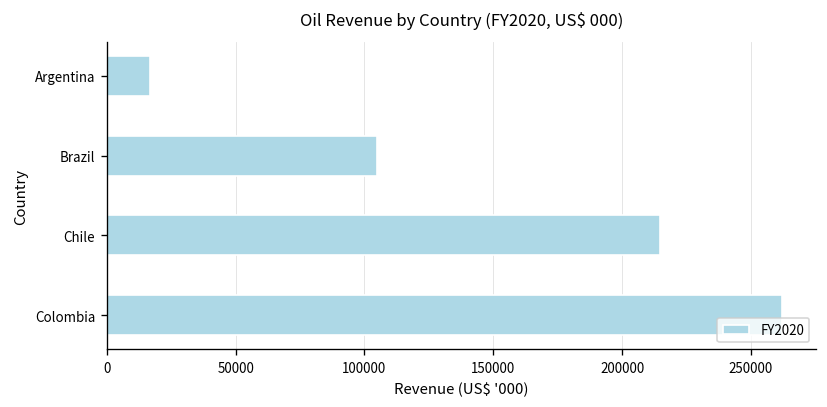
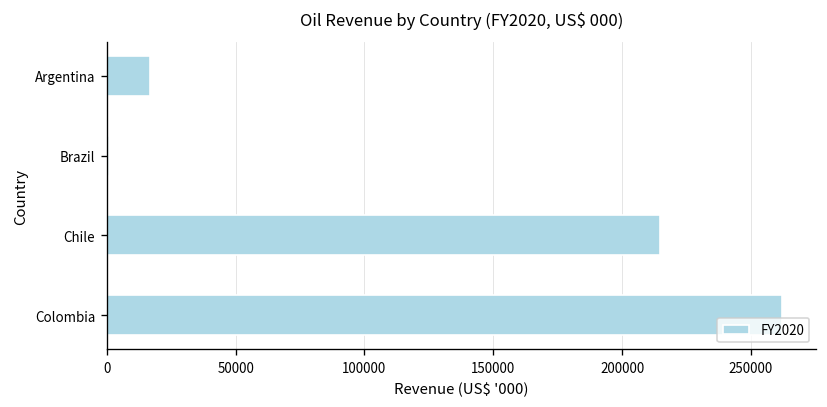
Brazil: 105000 -> 1000
